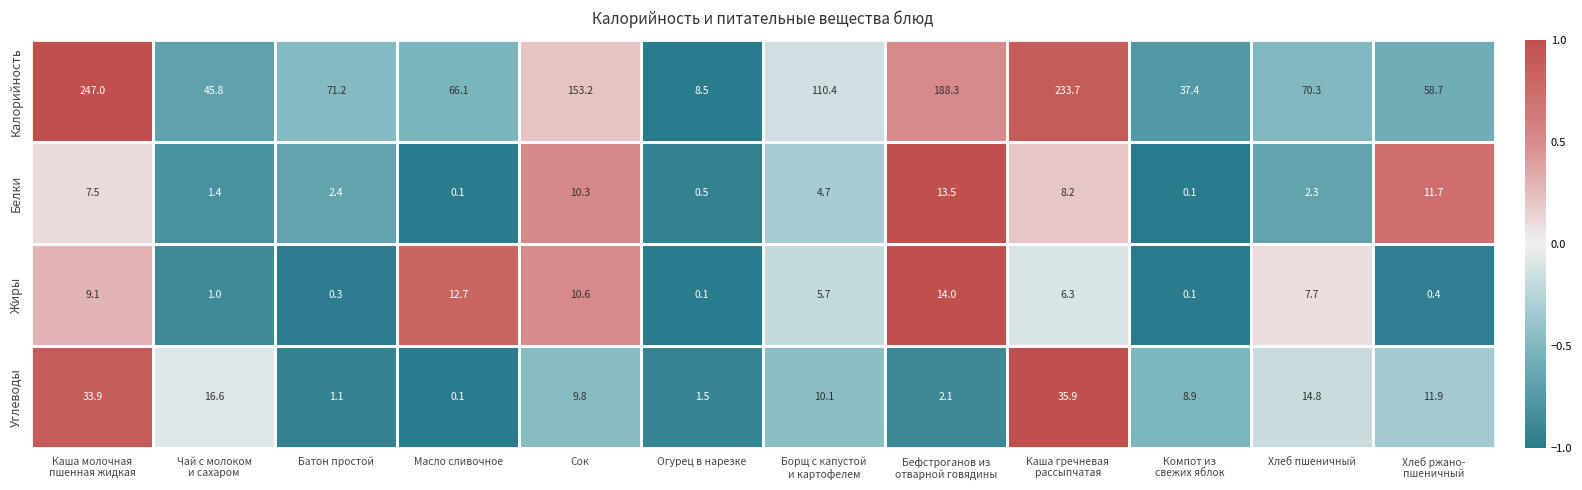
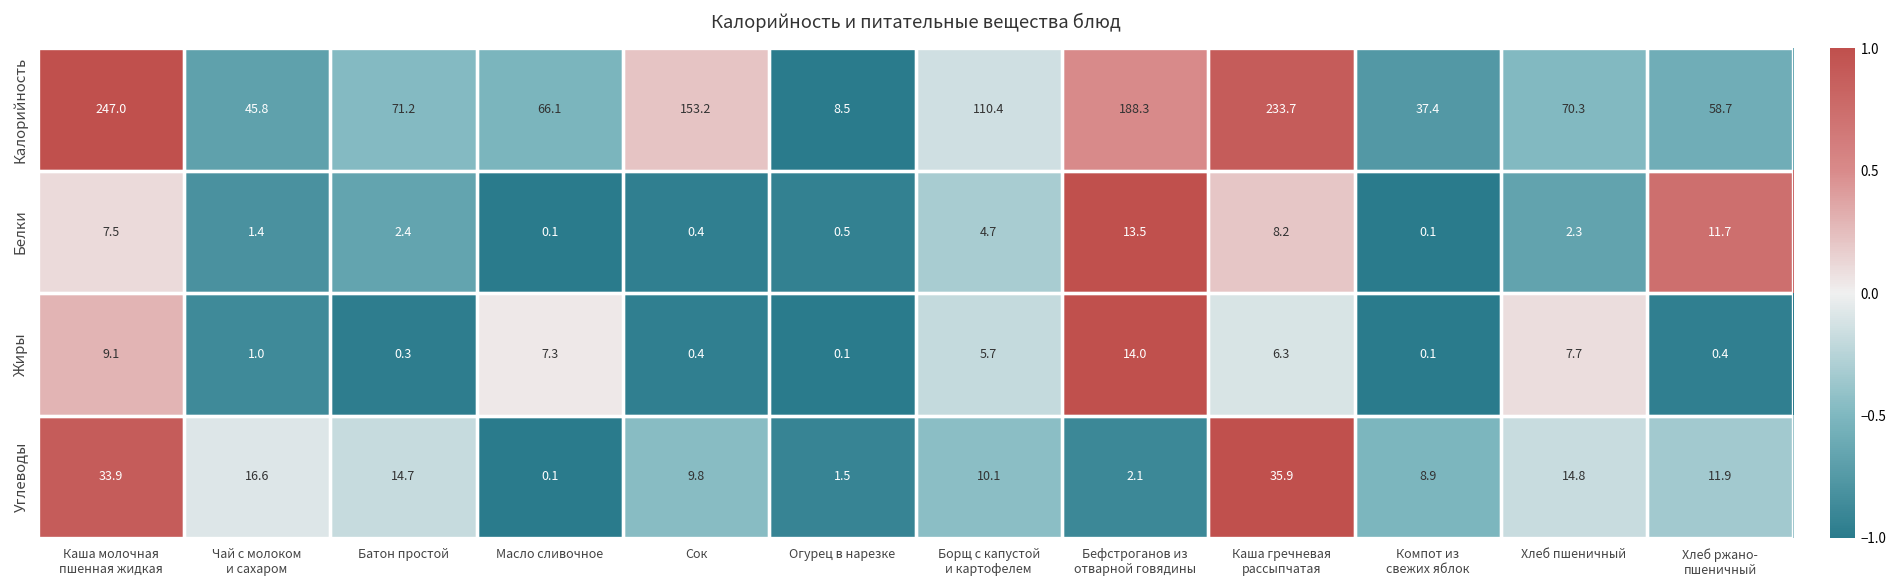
Белки, Сок: 10.3 -> 0.4
Жиры, Масло сливочное: 12.7 -> 7.3
Жиры, Сок: 10.6 -> 0.4
Углеводы, Батон простой: 1.1 -> 14.7
